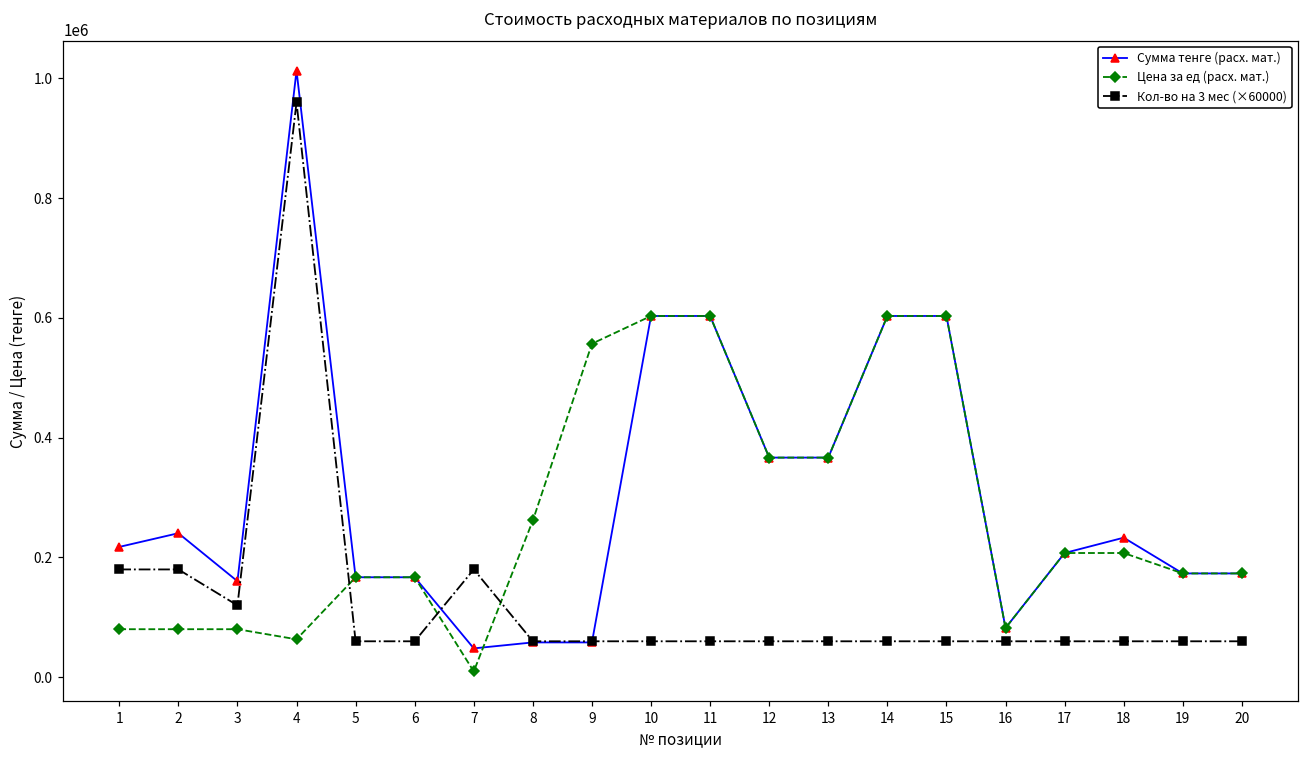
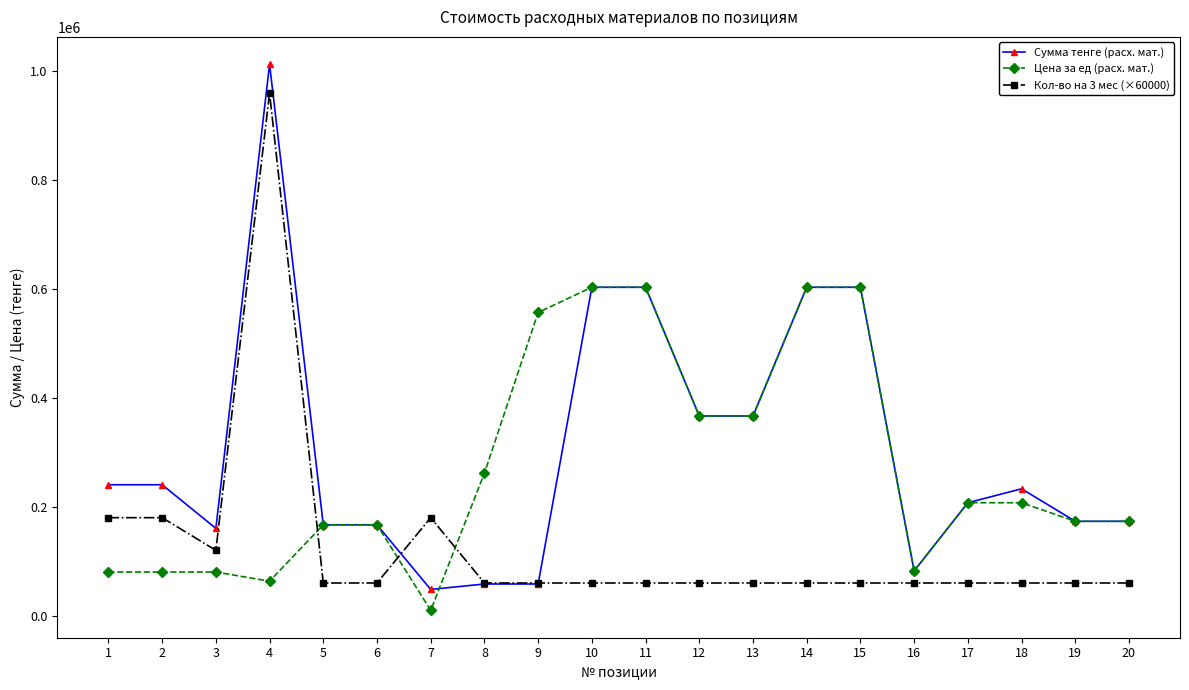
Сумма тенге (расх. мат.), 1: 220000 -> 240000
